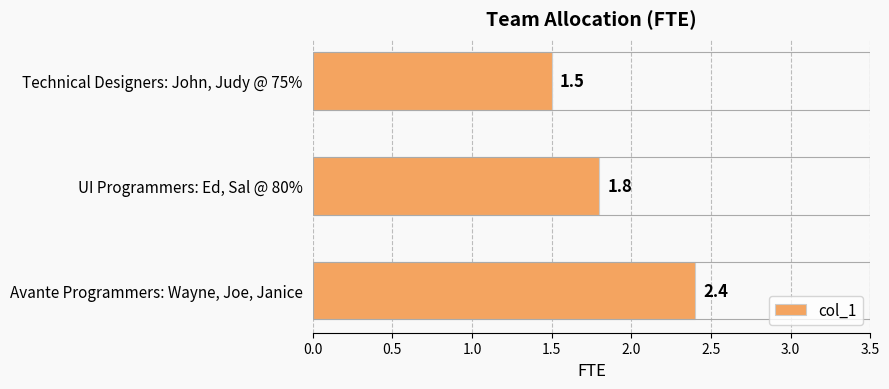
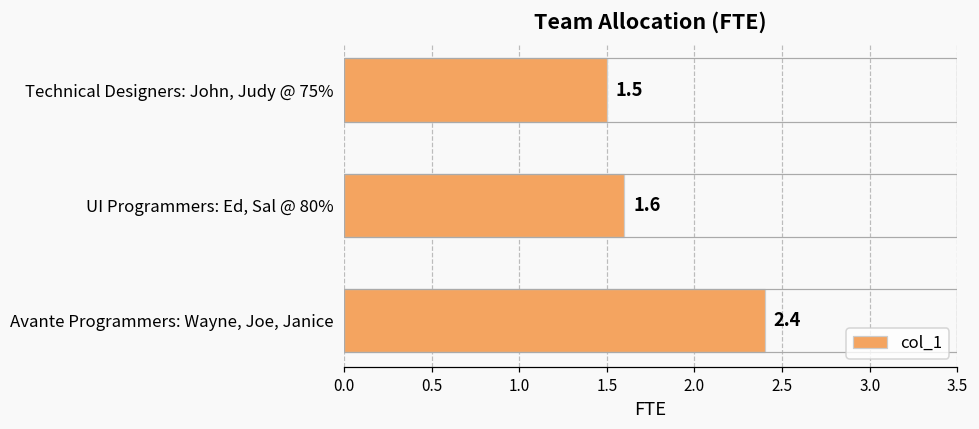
UI Programmers: Ed, Sal @ 80%: 1.8 -> 1.6
